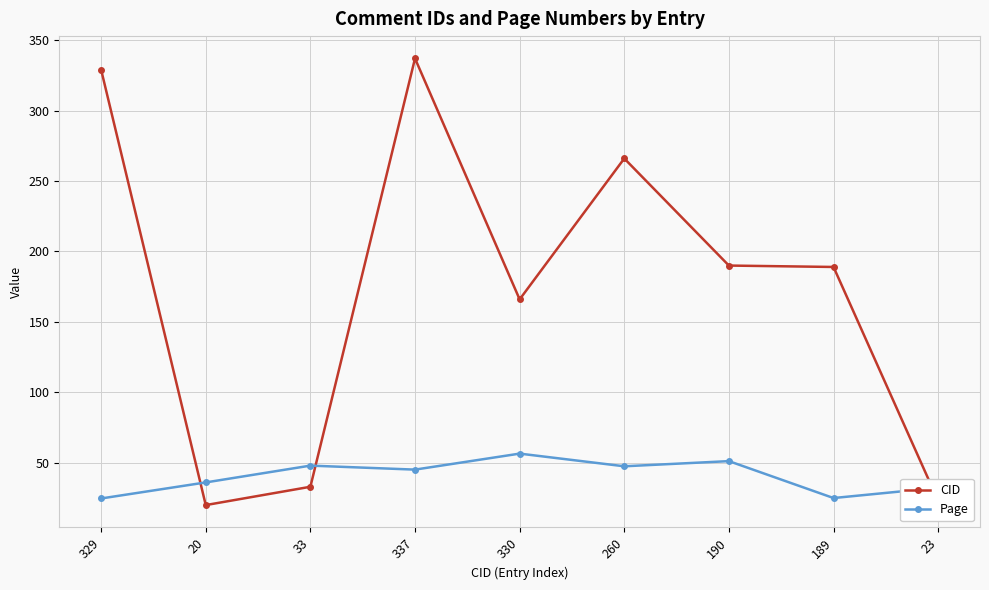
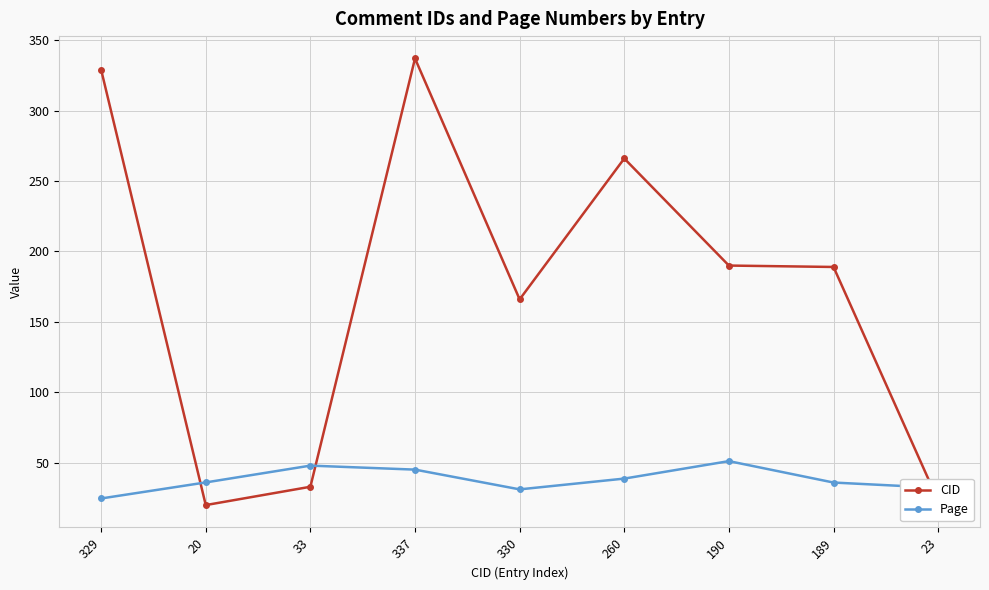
Page, 330: 57 -> 31
Page, 260: 48 -> 39
Page, 189: 25 -> 36
